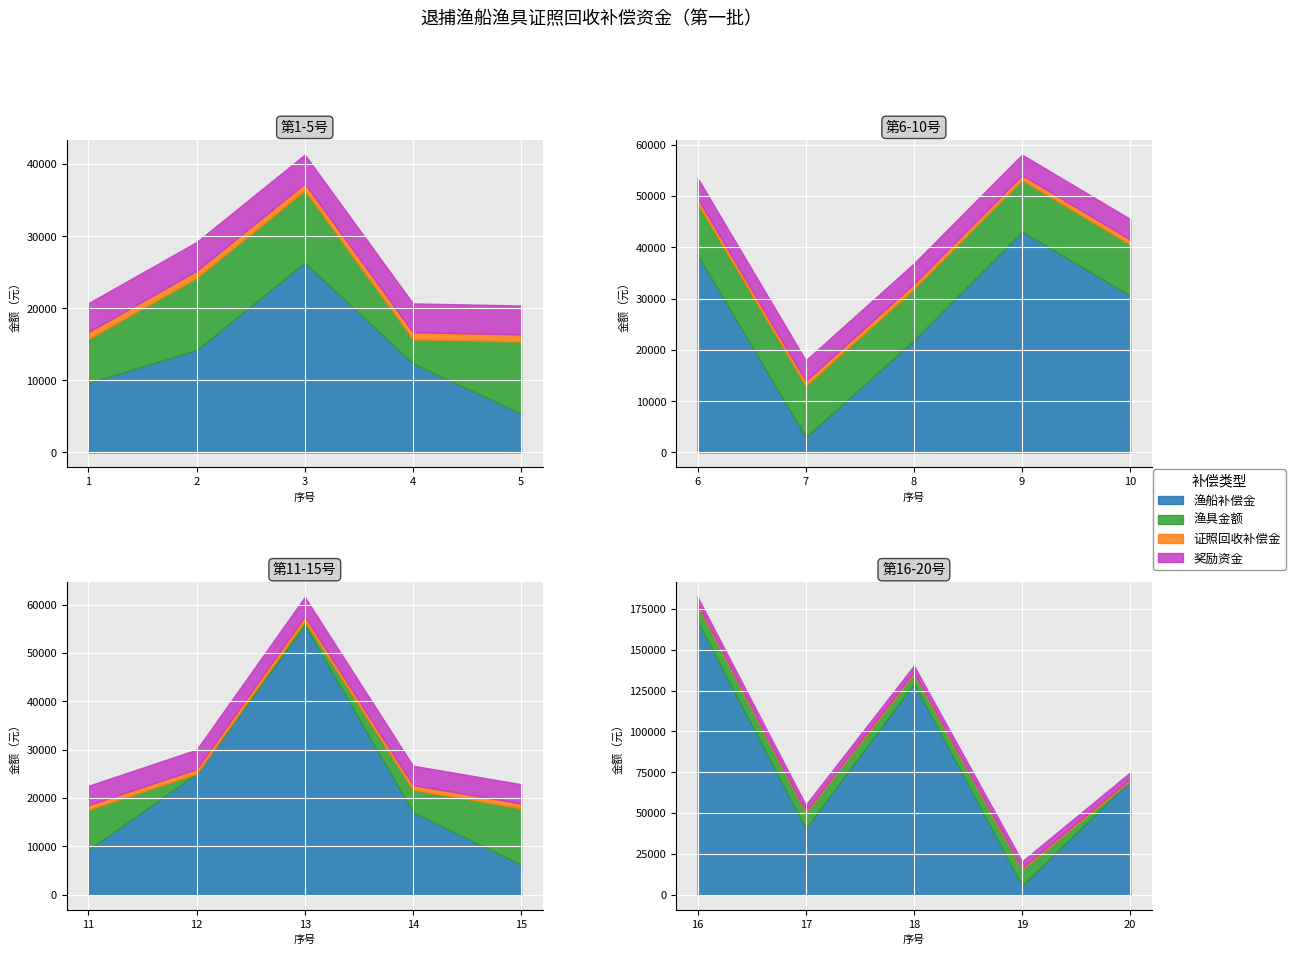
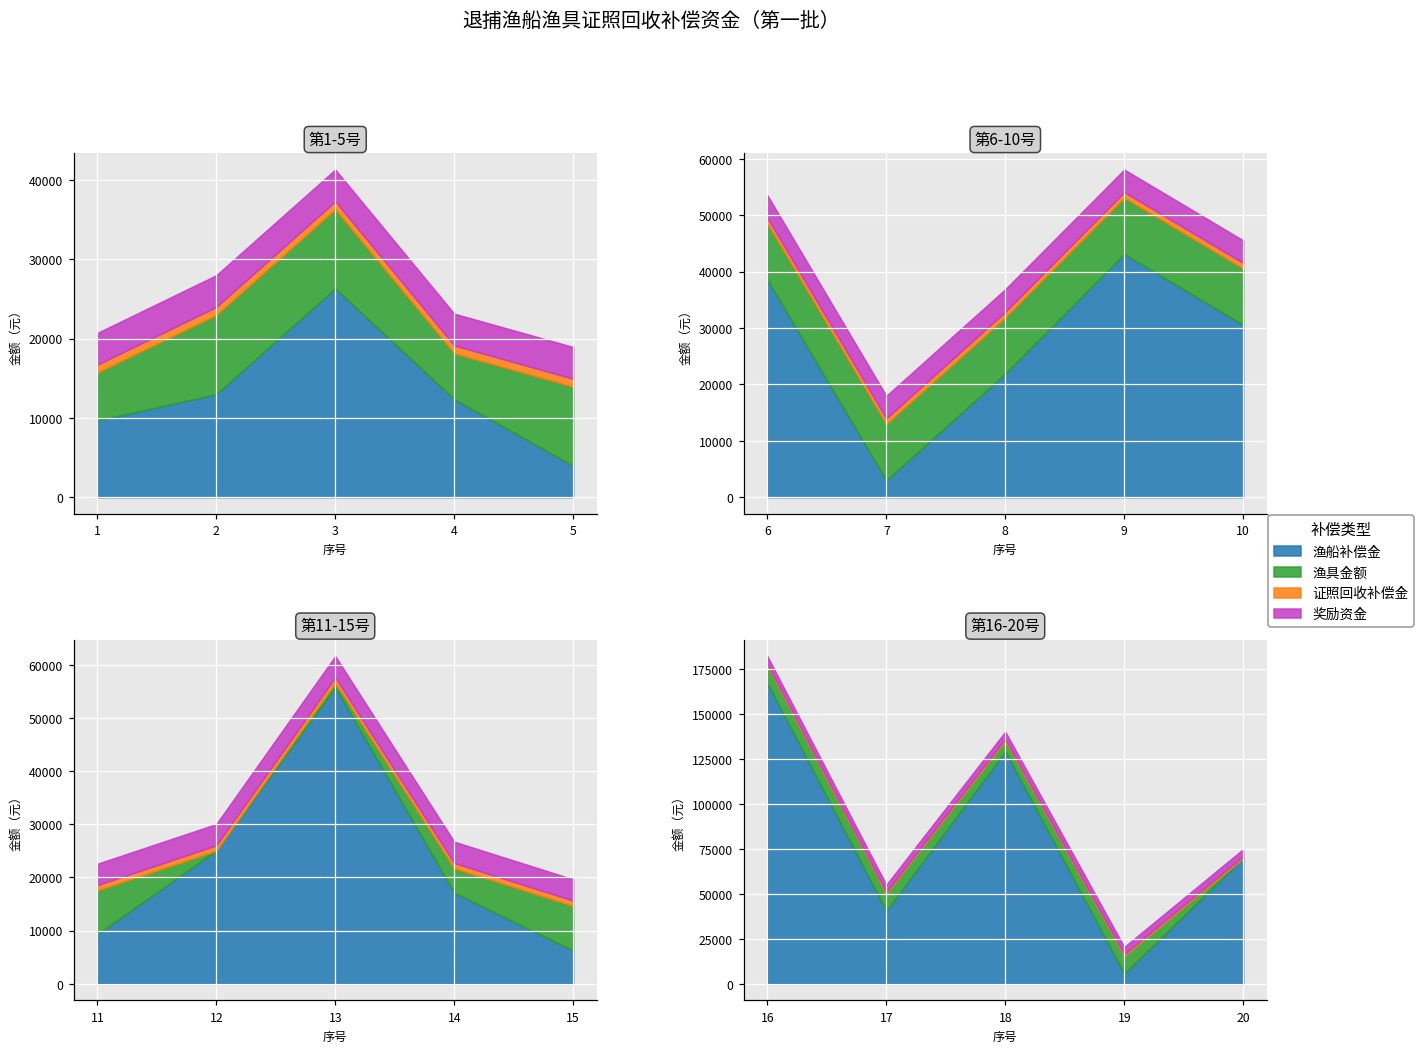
第1-5号, 渔船补偿金, 2: 14000 -> 13000
第1-5号, 渔具金额, 4: 3000 -> 6000
第1-5号, 渔船补偿金, 5: 5000 -> 4000
第11-15号, 渔具金额, 15: 12000 -> 8000
